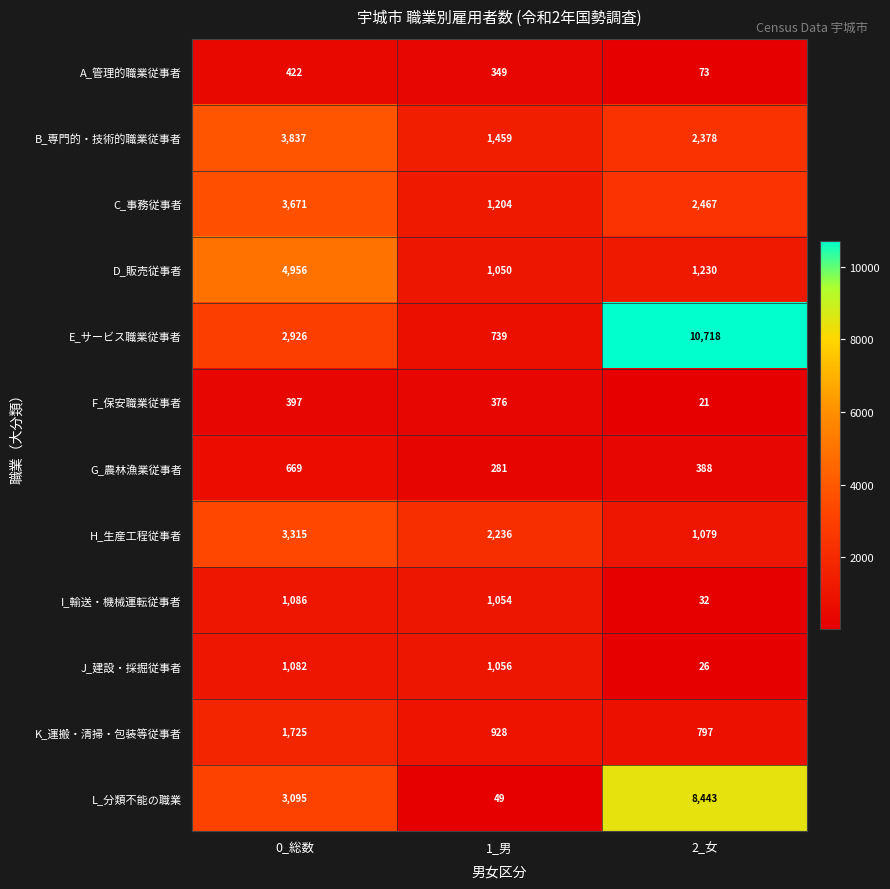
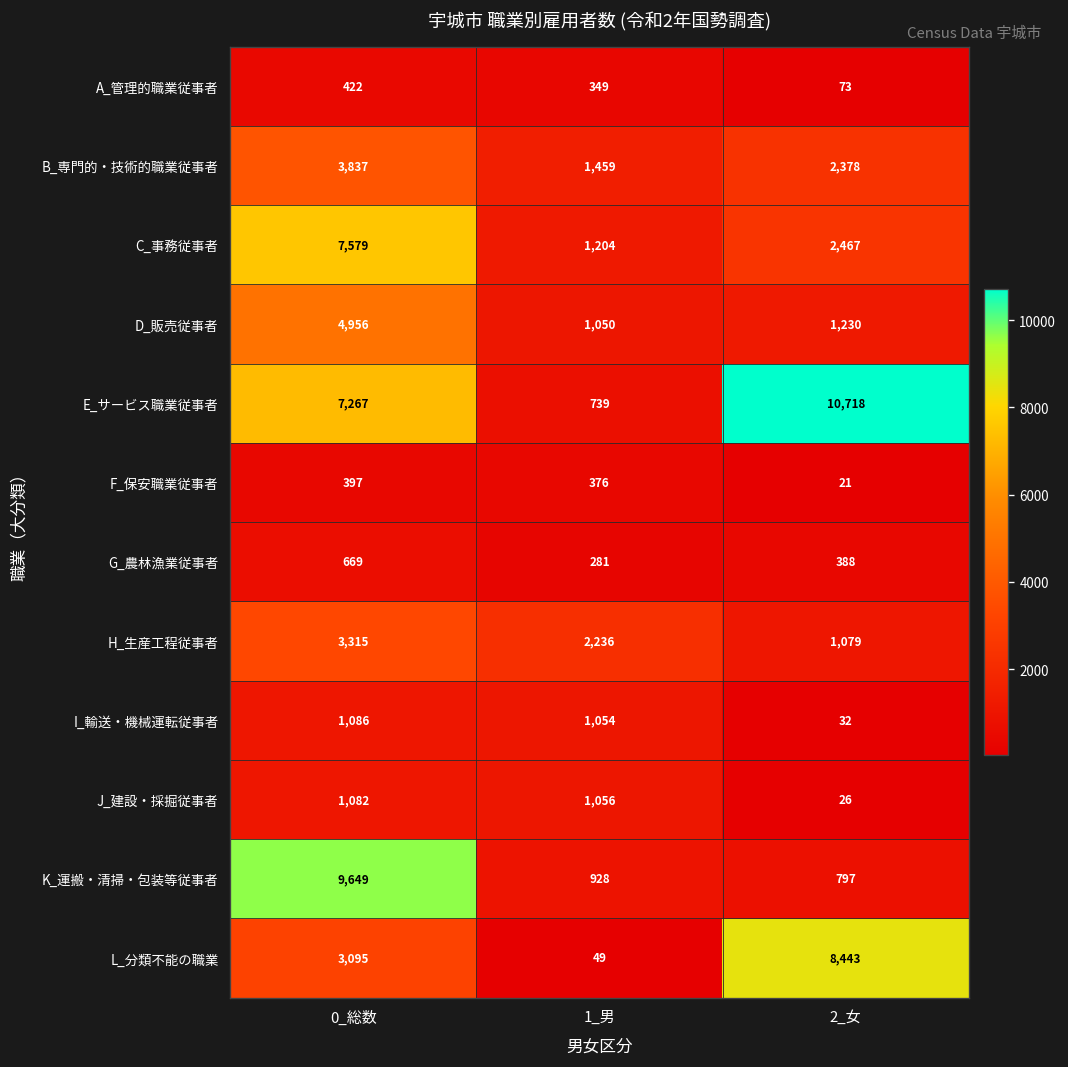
C_事務従事者, 0_総数: 3,671 -> 7,579
E_サービス職業従事者, 0_総数: 2,926 -> 7,267
K_運搬・清掃・包装等従事者, 0_総数: 1,725 -> 9,649
